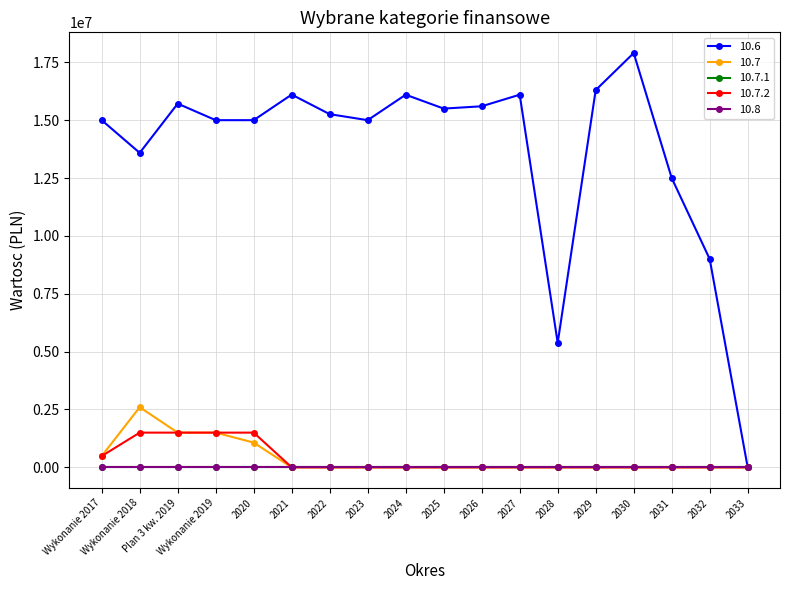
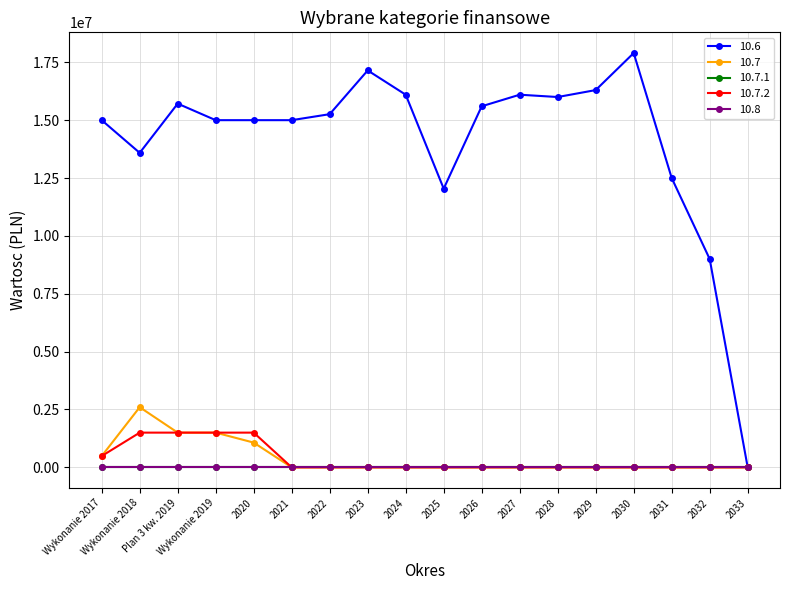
10.6, 2021: 16100000 -> 15000000
10.6, 2023: 15000000 -> 17100000
10.6, 2025: 15500000 -> 12000000
10.6, 2028: 5400000 -> 16000000
